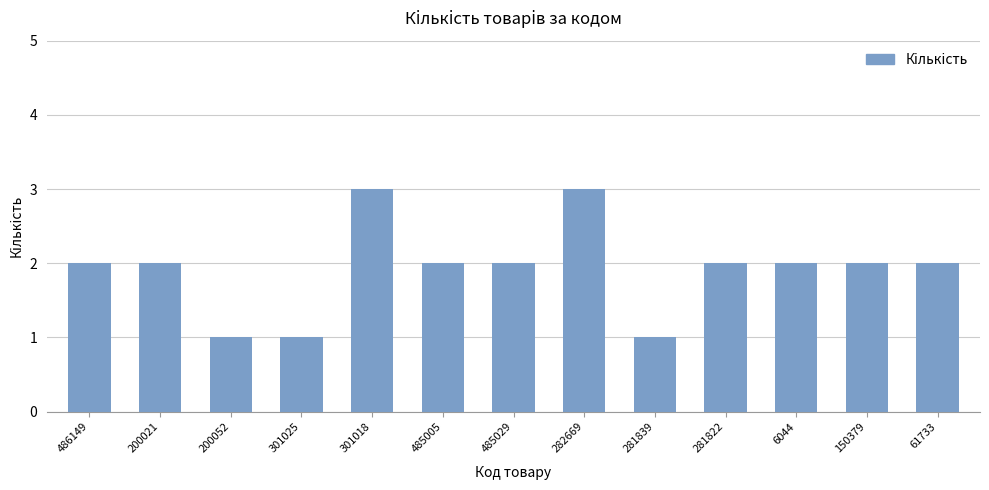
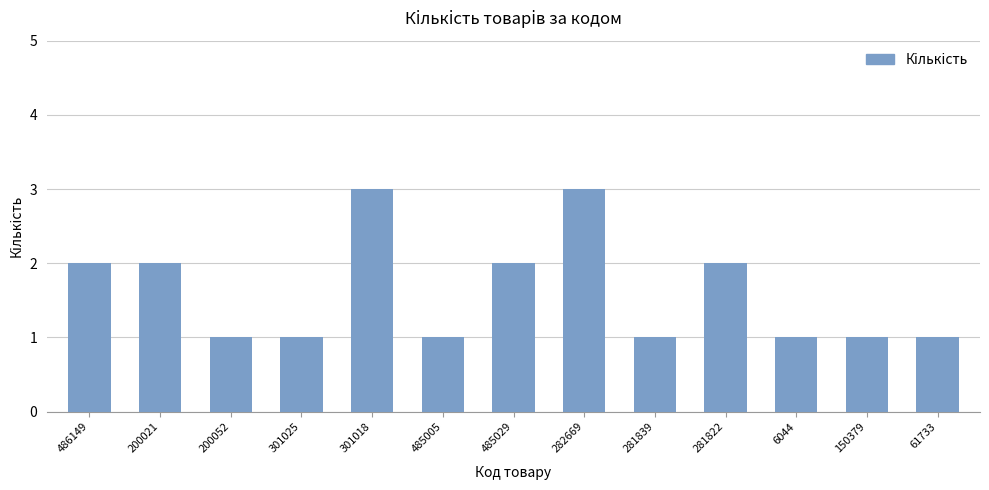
485005: 2 -> 1
6044: 2 -> 1
150379: 2 -> 1
61733: 2 -> 1
